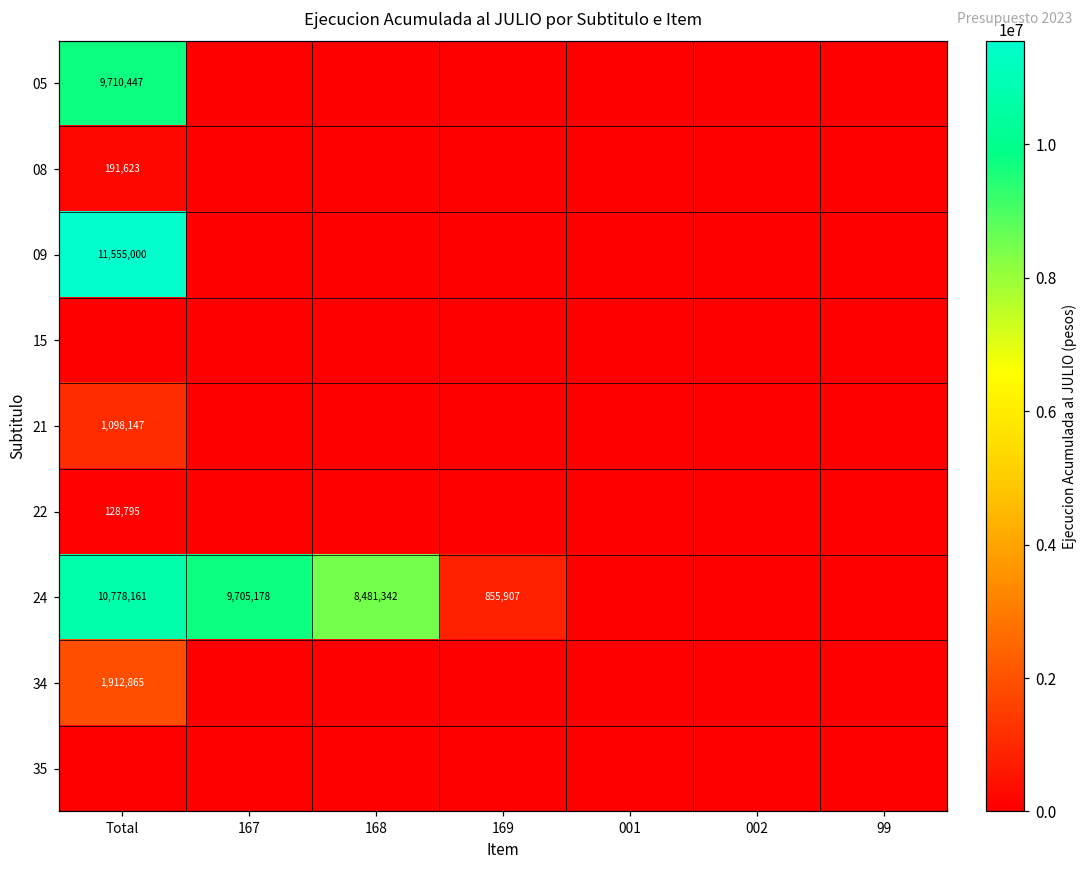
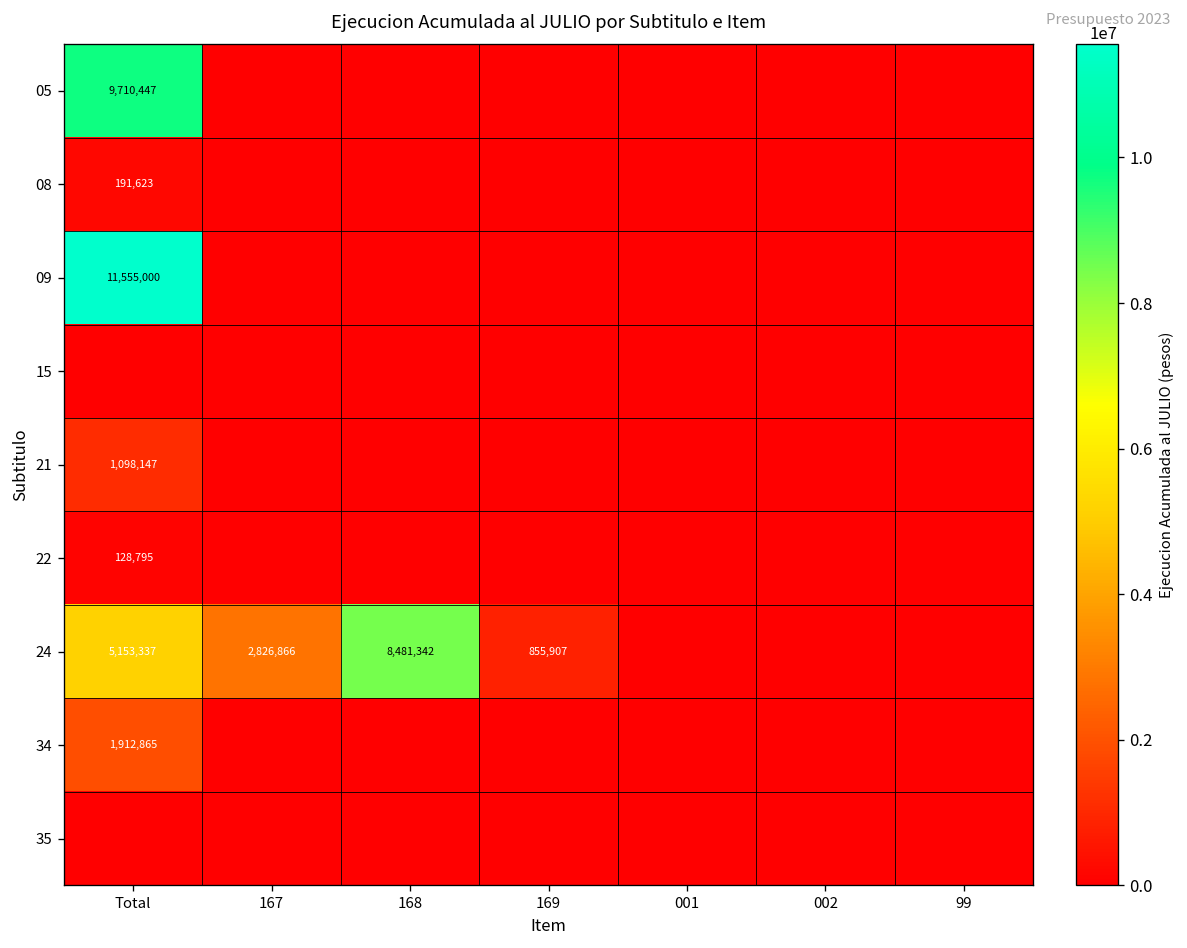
24, Total: 10,778,161 -> 5,153,337
24, 167: 9,705,178 -> 2,826,866
